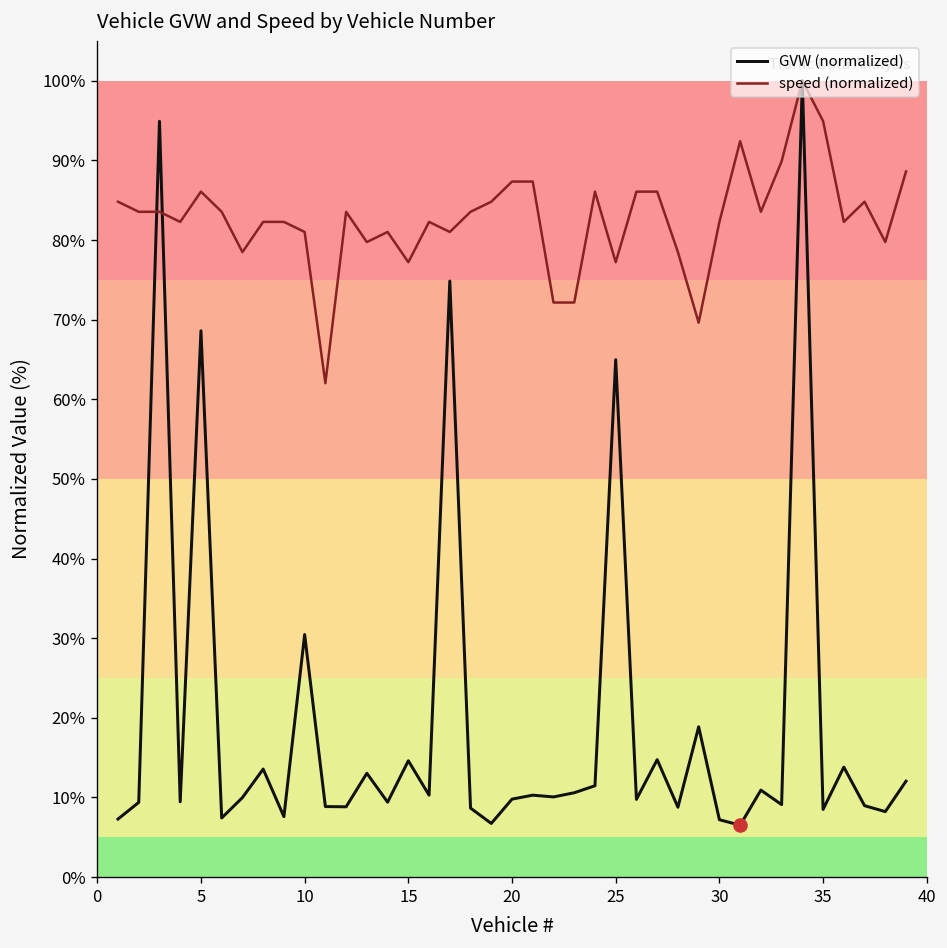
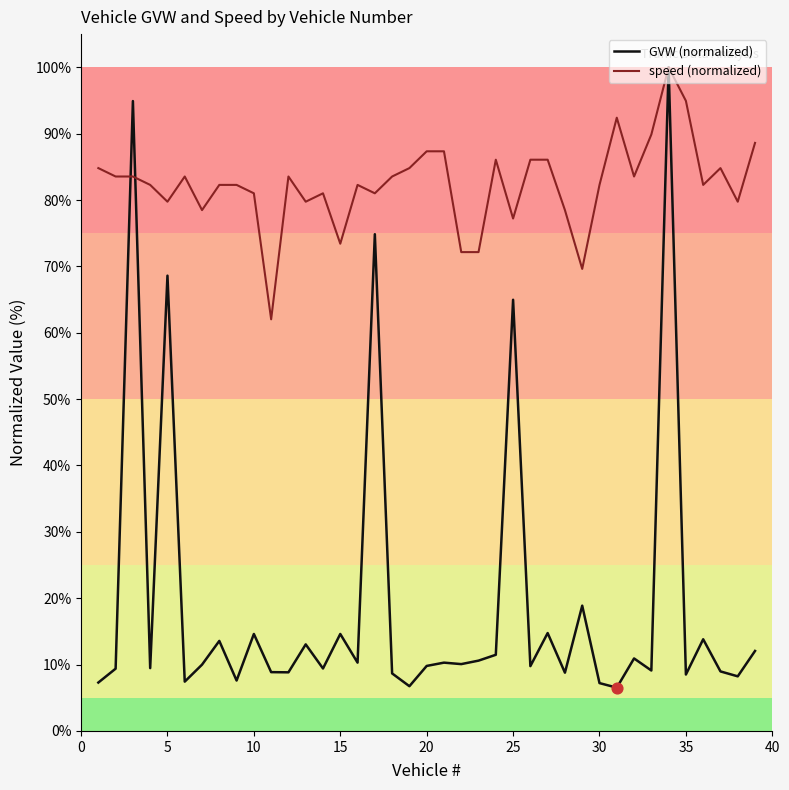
speed (normalized), 5: 86% -> 80%
GVW (normalized), 10: 30% -> 15%
speed (normalized), 15: 77% -> 73%
